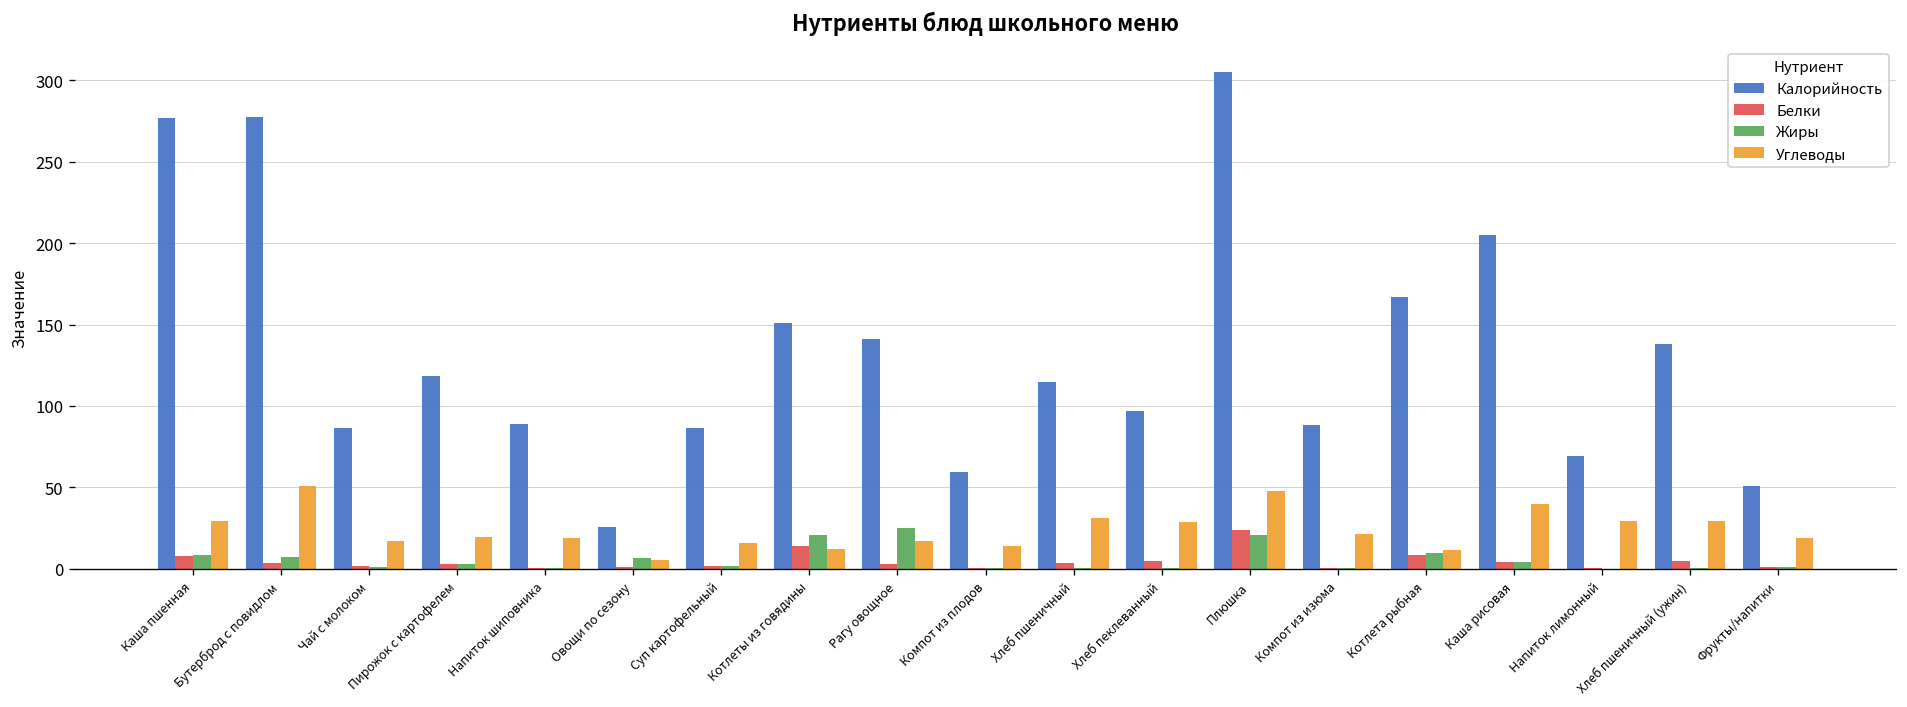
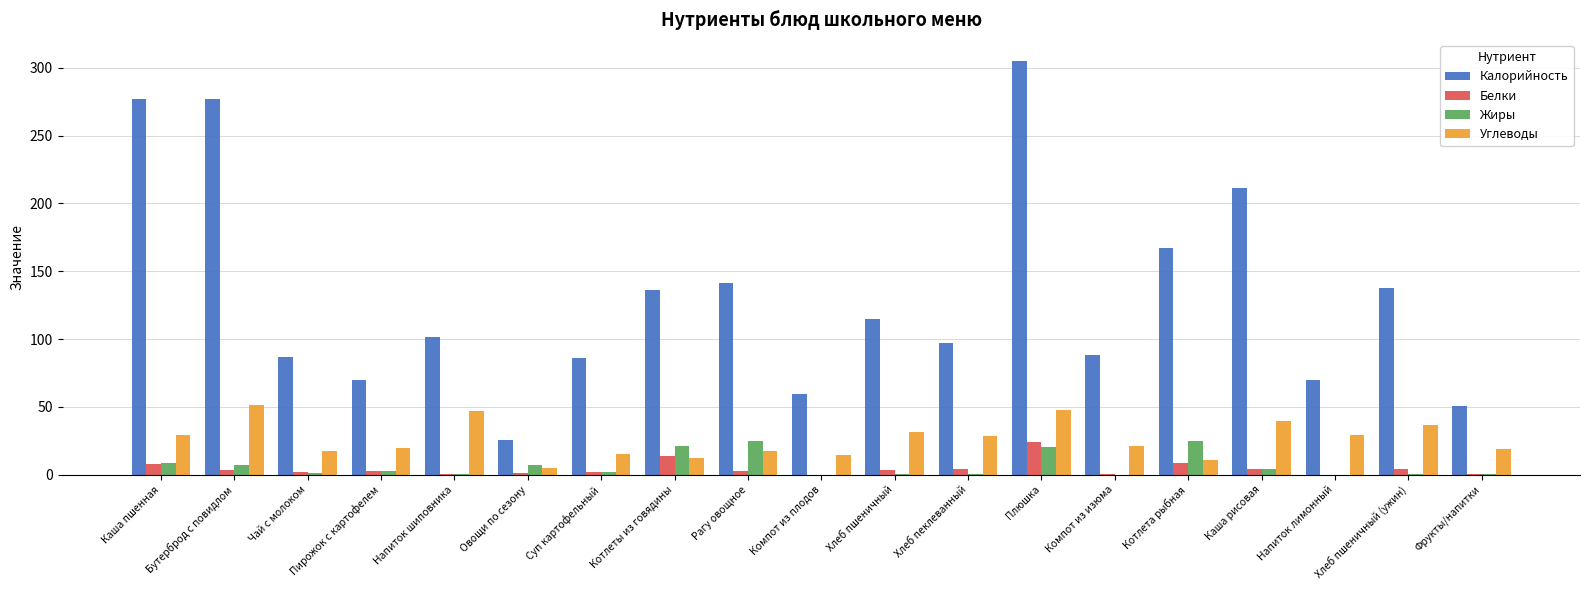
Калорийность, Пирожок с картофелем: 119 -> 70
Калорийность, Напиток шиповника: 89 -> 101
Углеводы, Напиток шиповника: 19 -> 47
Калорийность, Котлеты из говядины: 151 -> 136
Жиры, Котлета рыбная: 10 -> 25
Калорийность, Каша рисовая: 205 -> 211
Углеводы, Хлеб пшеничный (ужин): 29 -> 37
